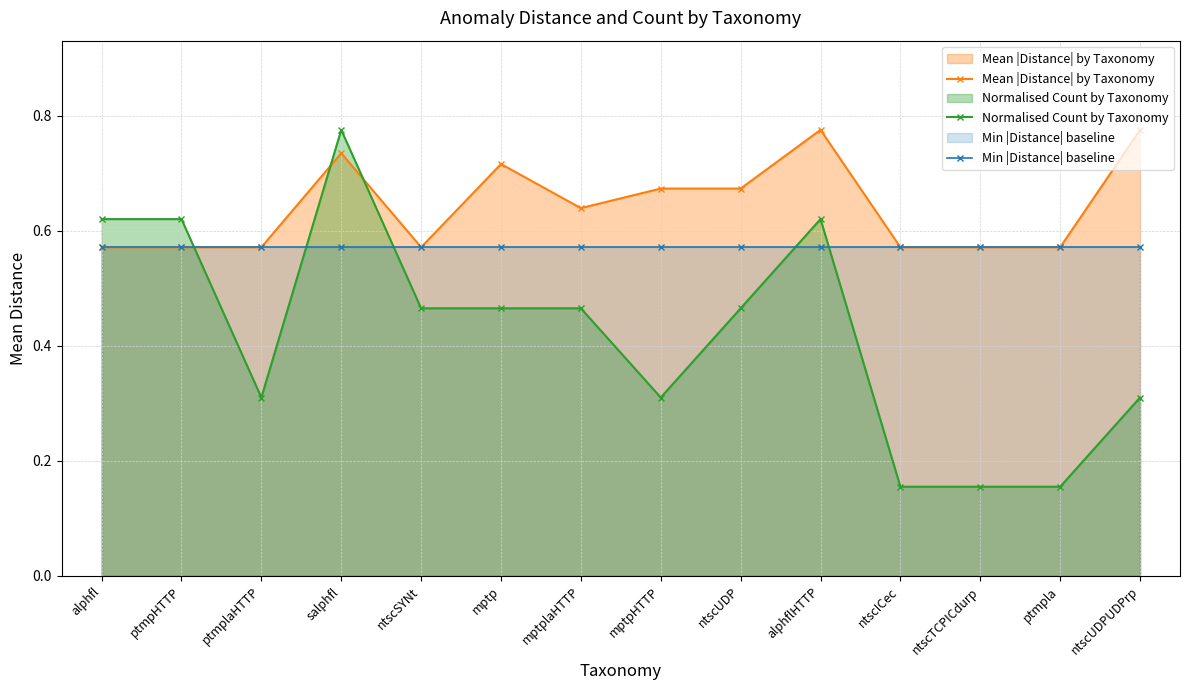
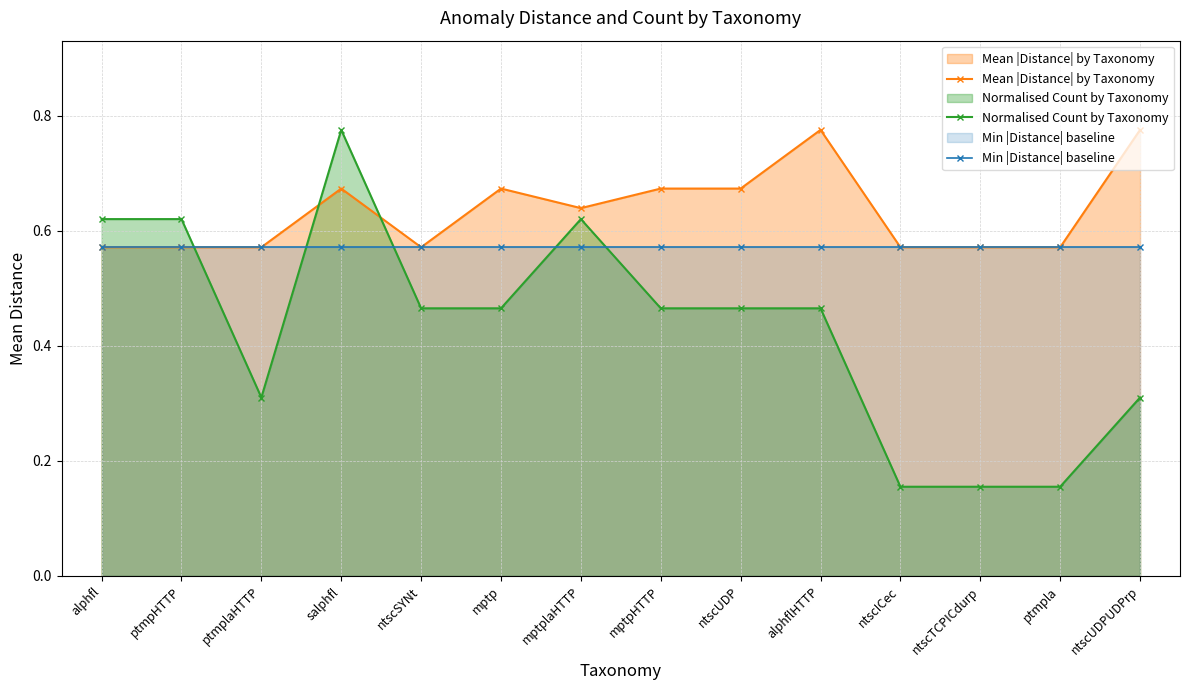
Mean |Distance| by Taxonomy, salphfl: 0.74 -> 0.67
Mean |Distance| by Taxonomy, mptp: 0.72 -> 0.67
Normalised Count by Taxonomy, mptplaHTTP: 0.47 -> 0.62
Normalised Count by Taxonomy, mptpHTTP: 0.31 -> 0.47
Normalised Count by Taxonomy, alphflHTTP: 0.62 -> 0.47
